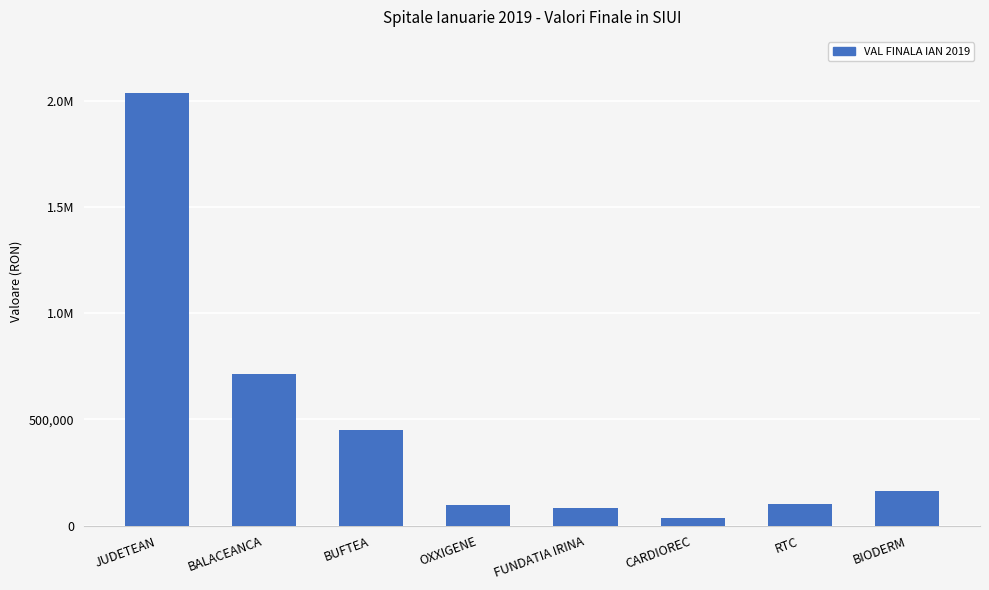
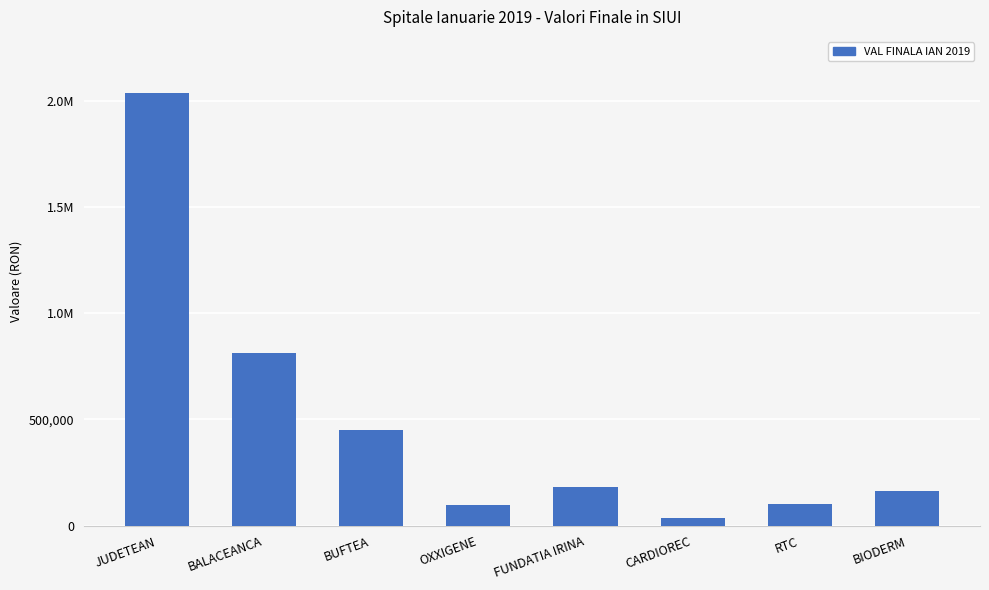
BALACEANCA: 710,000 -> 810,000
FUNDATIA IRINA: 80,000 -> 180,000
